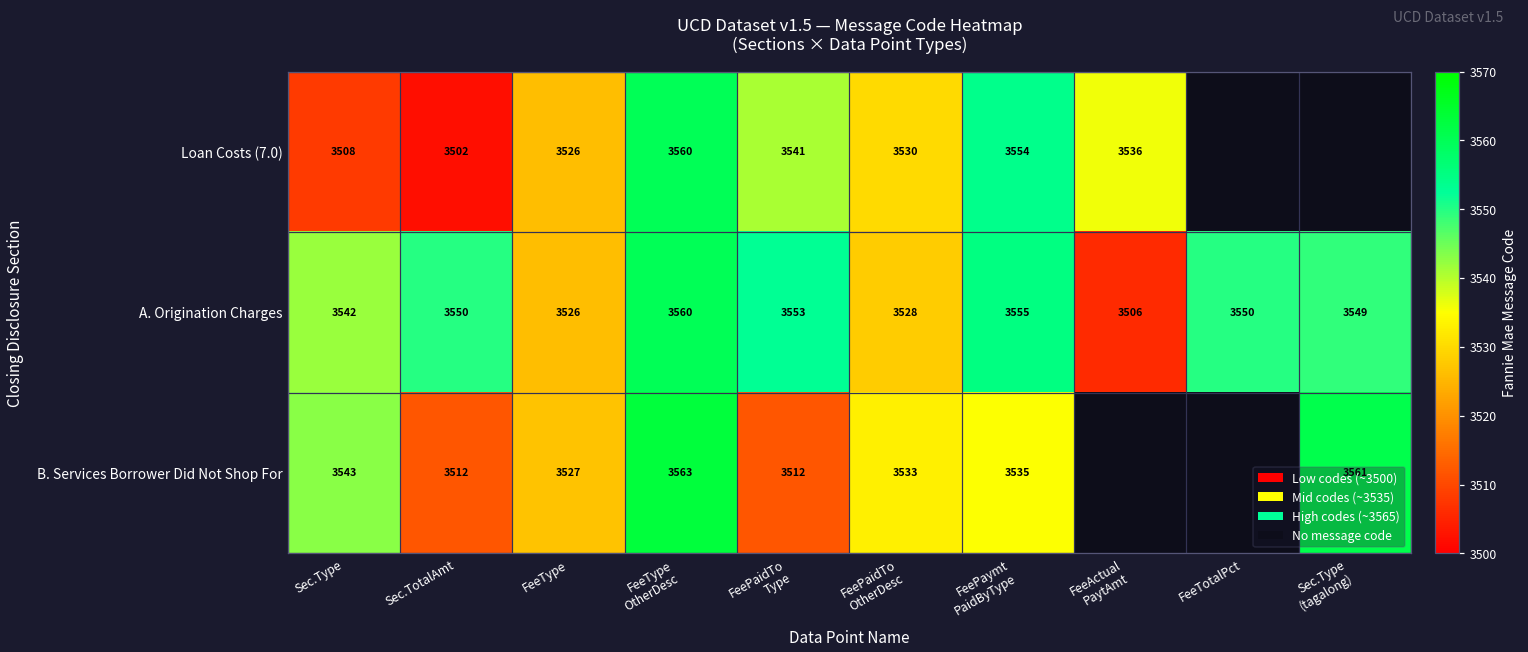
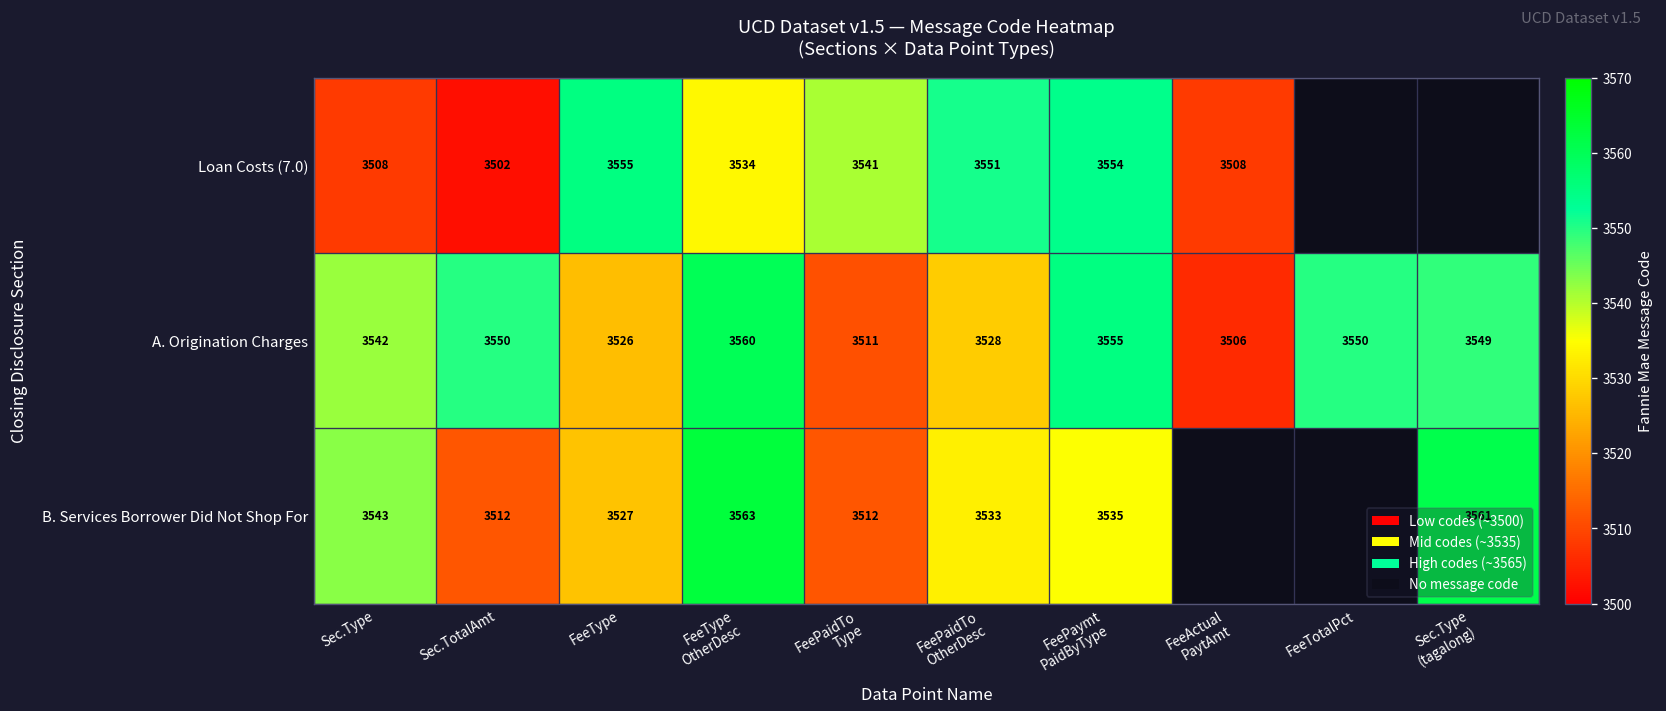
Loan Costs (7.0), FeeType: 3526 -> 3555
Loan Costs (7.0), FeeType OtherDesc: 3560 -> 3534
Loan Costs (7.0), FeePaidTo OtherDesc: 3530 -> 3551
Loan Costs (7.0), FeeActual PaytAmt: 3536 -> 3508
A. Origination Charges, FeePaidTo Type: 3553 -> 3511
